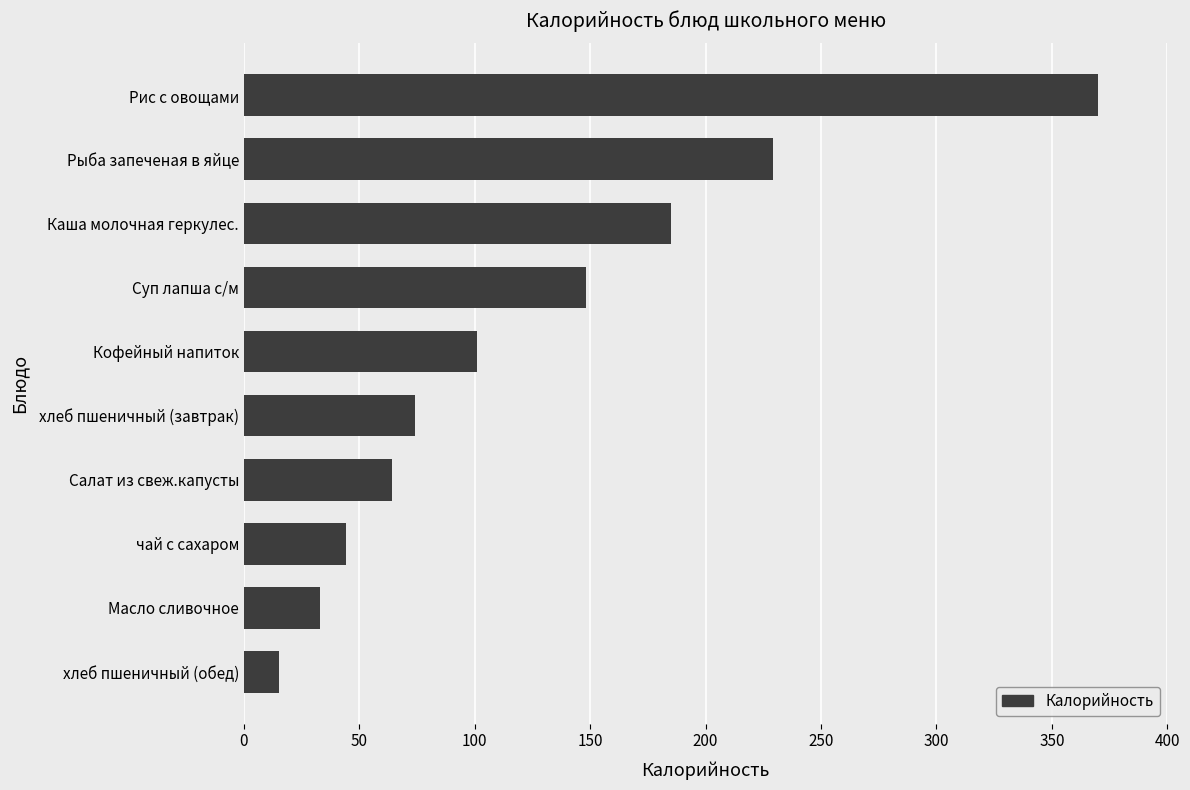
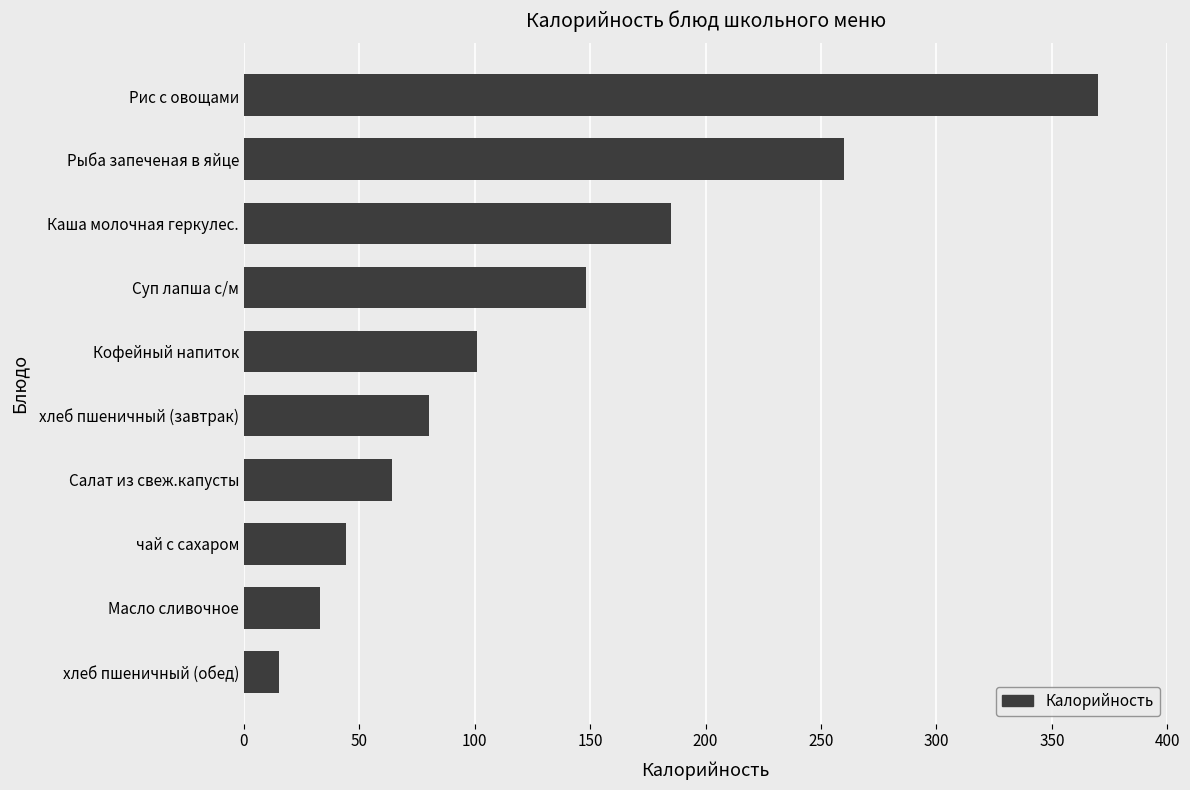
Рыба запеченая в яйце: 229 -> 260
хлеб пшеничный (завтрак): 74 -> 80
